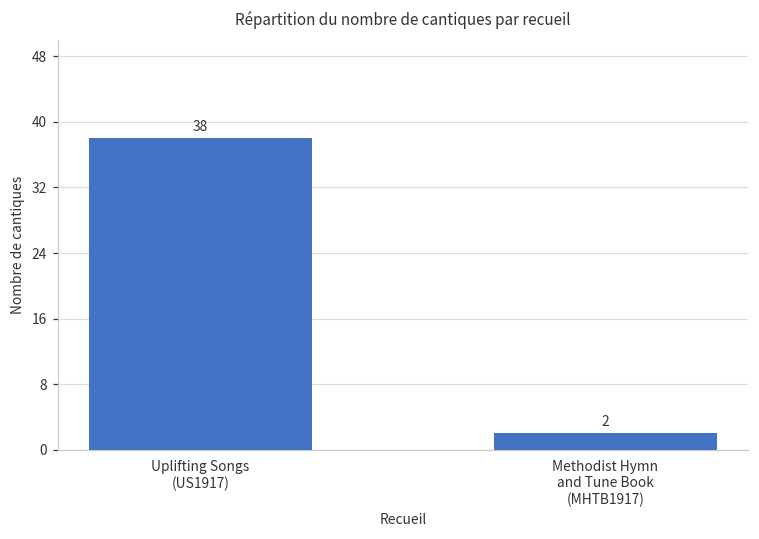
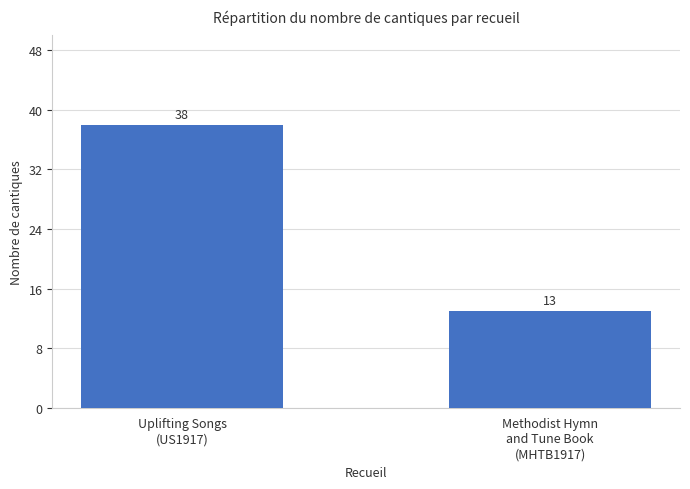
Methodist Hymn and Tune Book (MHTB1917): 2 -> 13
